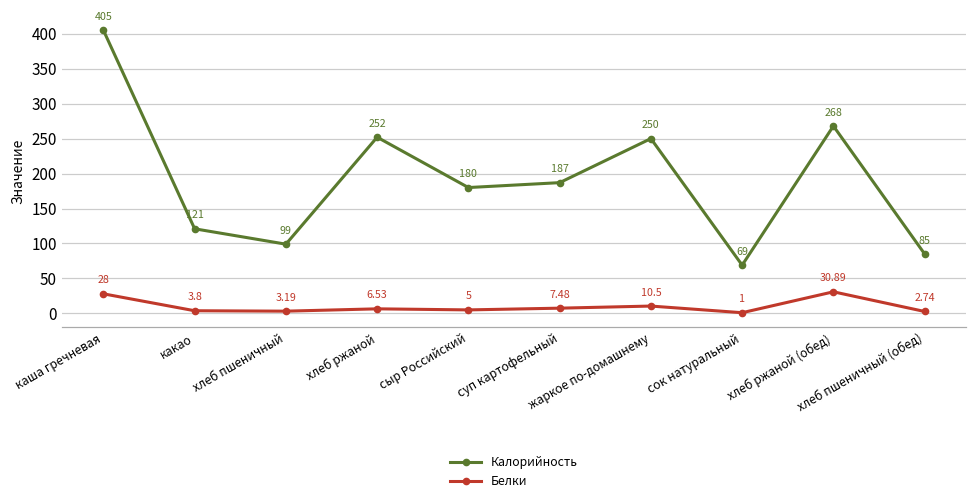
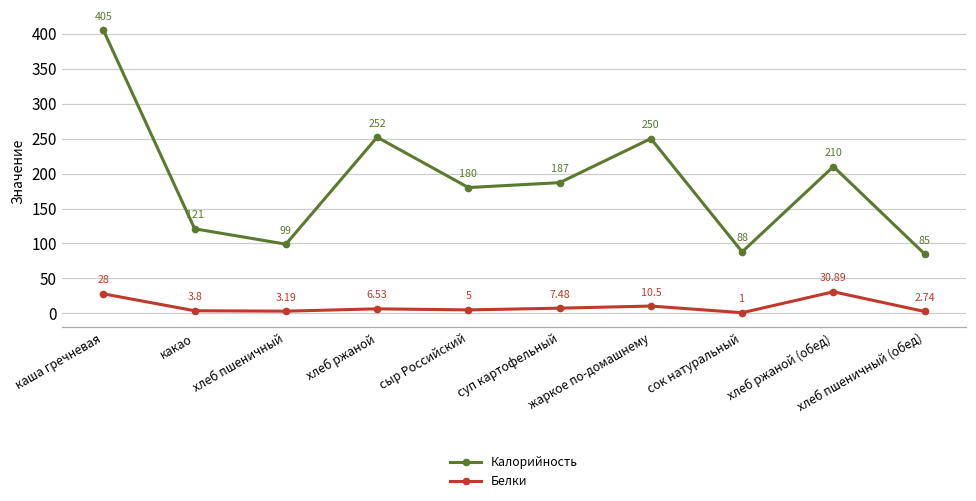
Калорийность, сок натуральный: 69 -> 88
Калорийность, хлеб ржаной (обед): 268 -> 210
